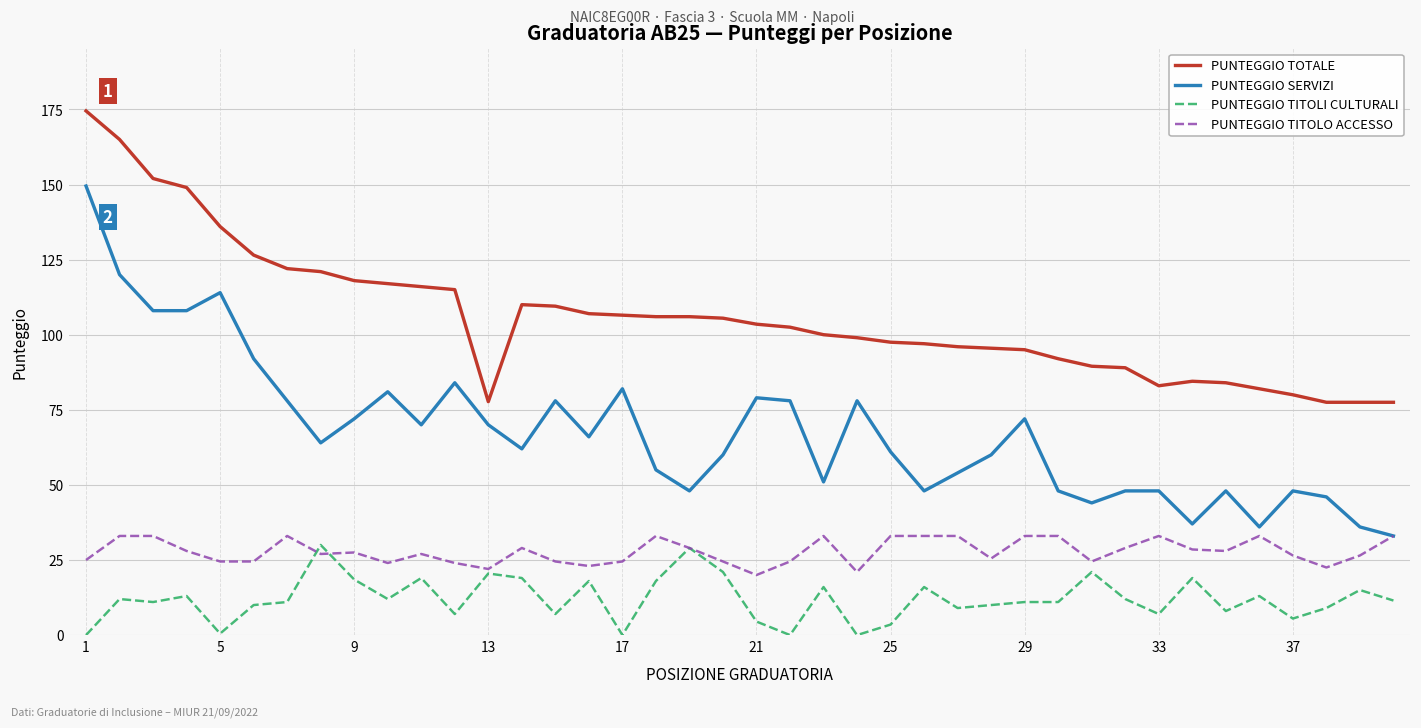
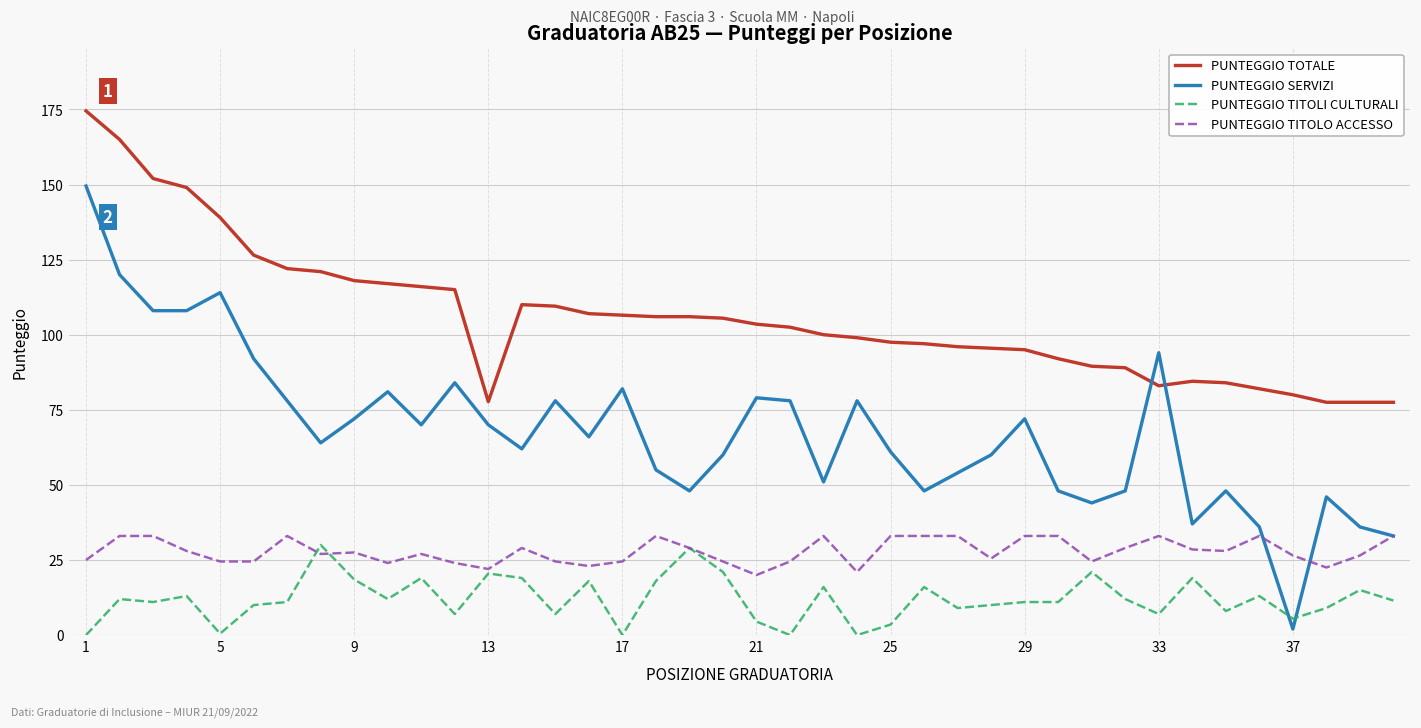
PUNTEGGIO TOTALE, 5: 136 -> 139
PUNTEGGIO SERVIZI, 33: 48 -> 94
PUNTEGGIO SERVIZI, 37: 48 -> 2
